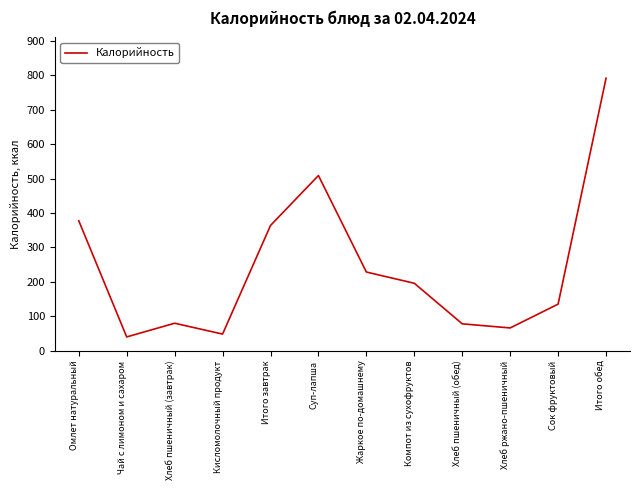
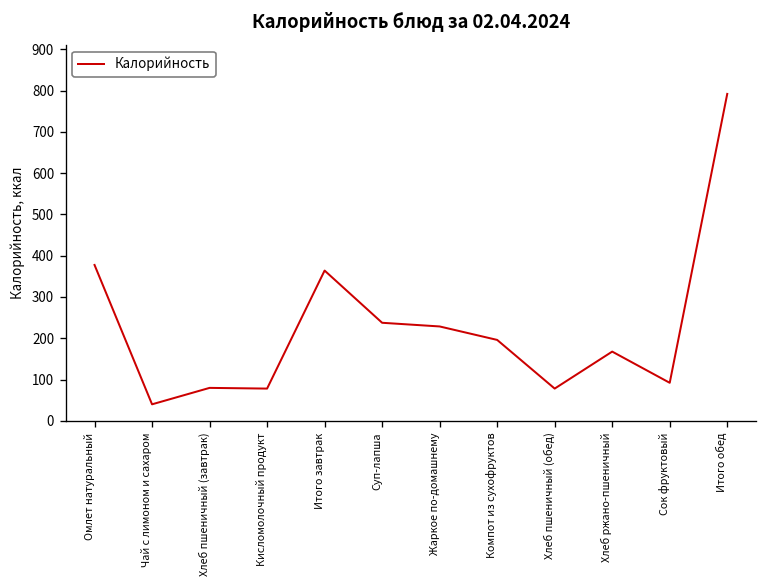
Кисломолочный продукт: 50 -> 80
Суп-лапша: 510 -> 240
Хлеб ржано-пшеничный: 70 -> 170
Сок фруктовый: 140 -> 90
